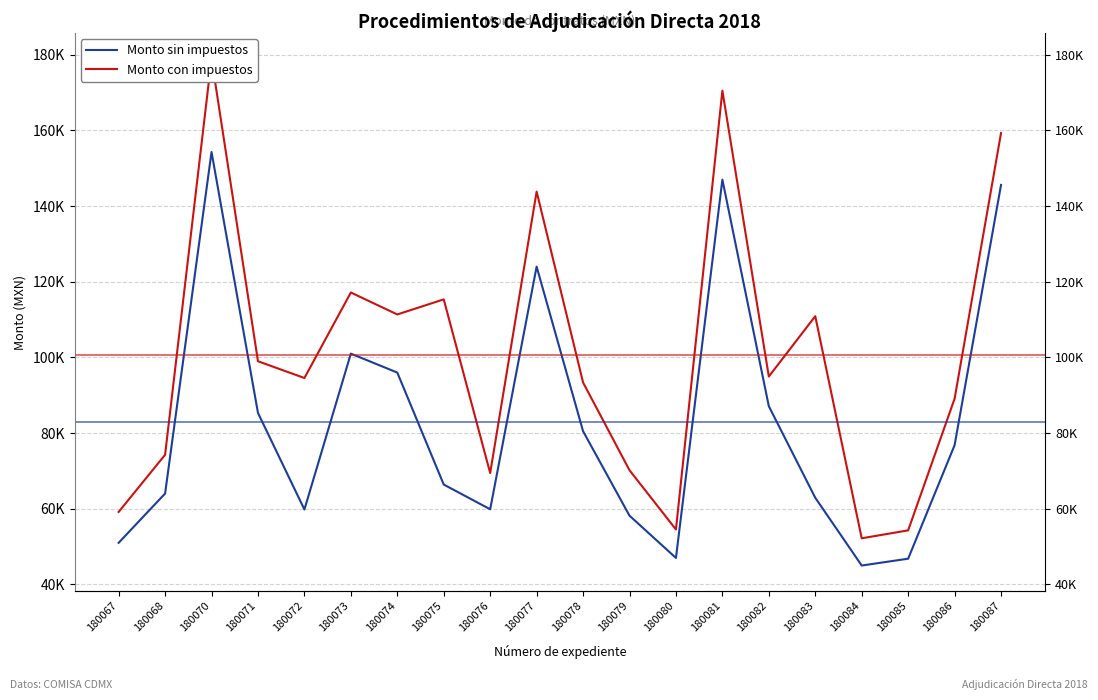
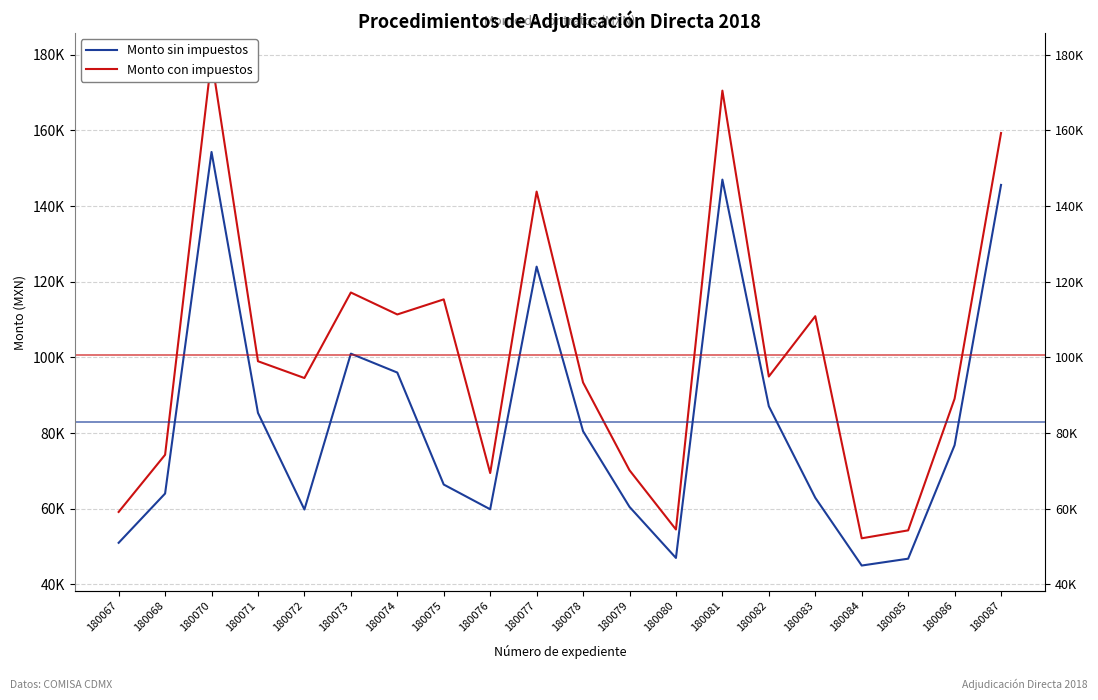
Monto sin impuestos, 180079: 58000 -> 61000
